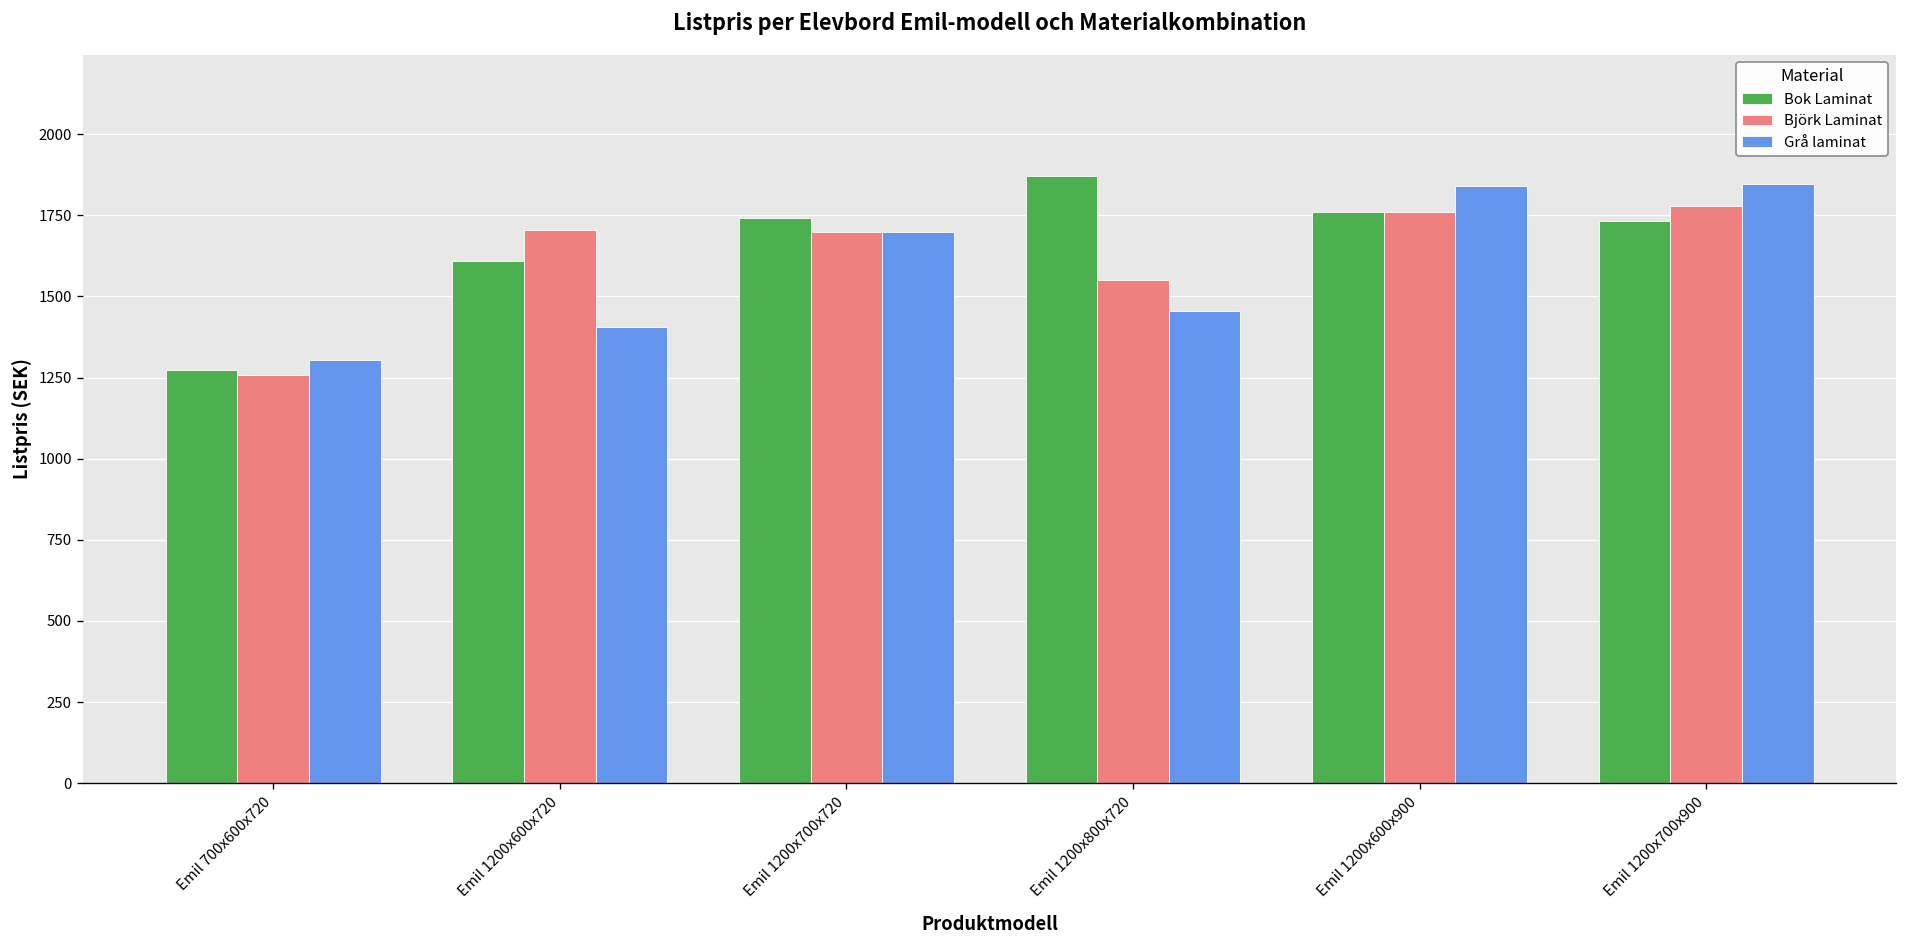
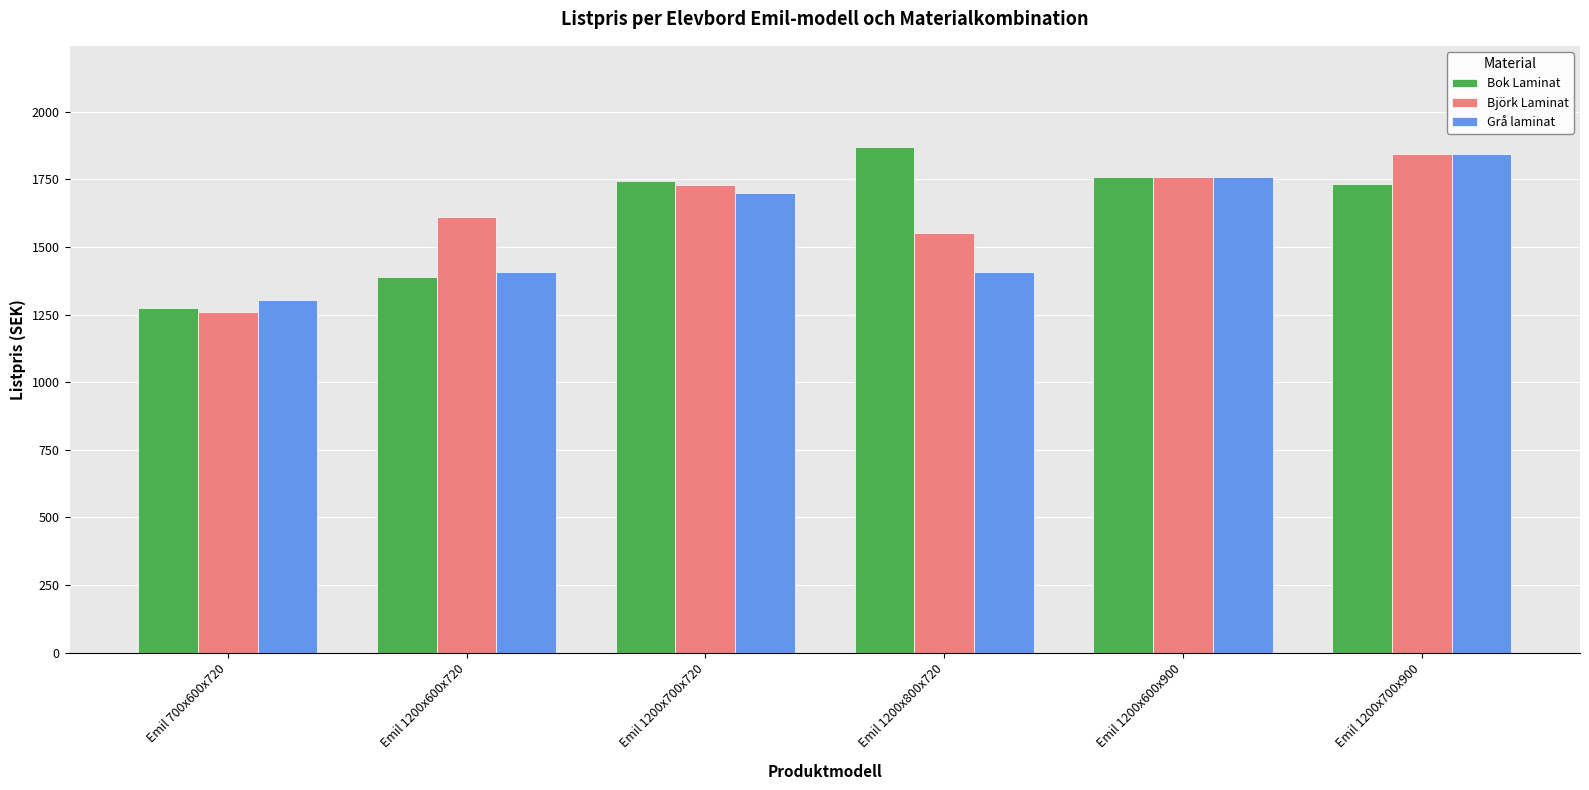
Bok Laminat, Emil 1200x600x720: 1610 -> 1390
Björk Laminat, Emil 1200x600x720: 1710 -> 1610
Björk Laminat, Emil 1200x700x720: 1700 -> 1730
Grå laminat, Emil 1200x800x720: 1460 -> 1410
Grå laminat, Emil 1200x600x900: 1840 -> 1760
Björk Laminat, Emil 1200x700x900: 1780 -> 1850
